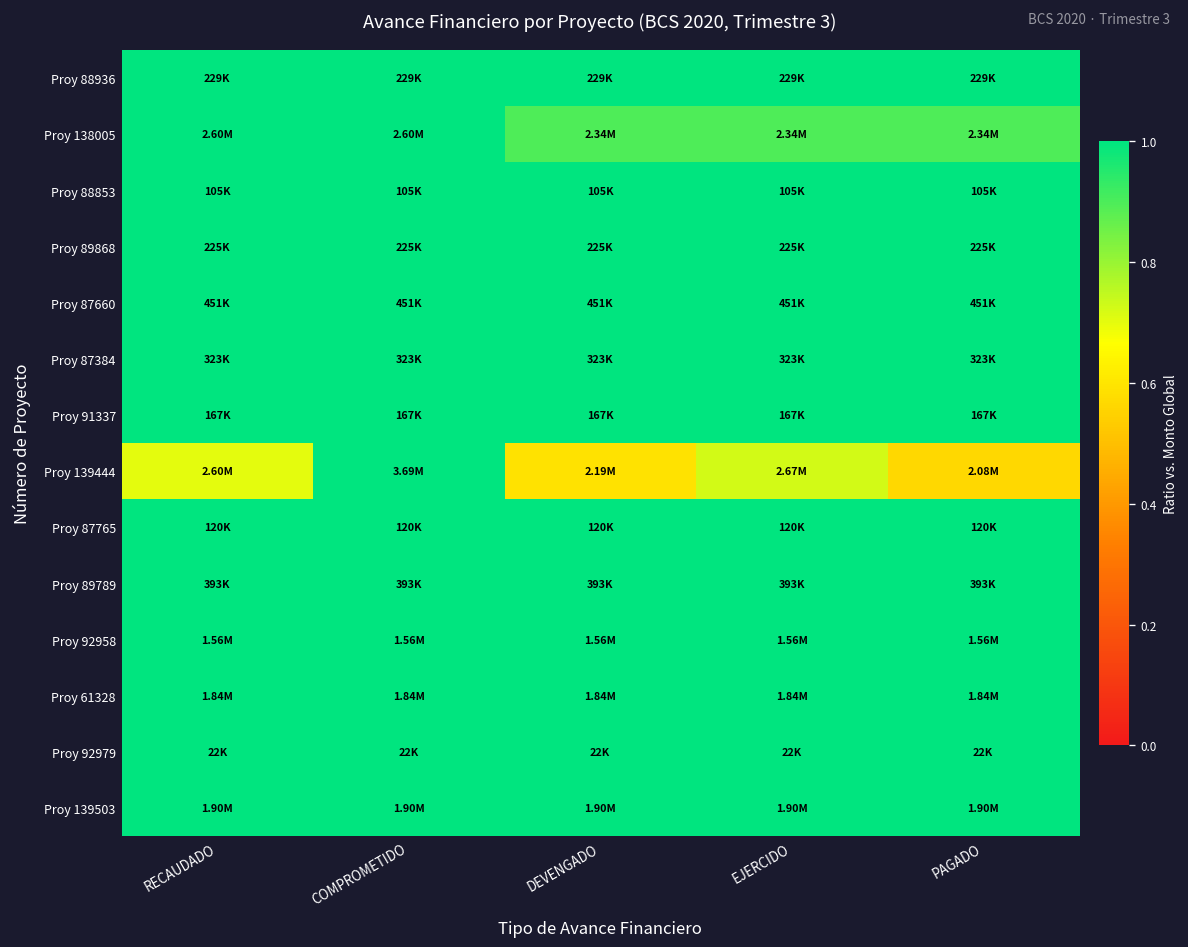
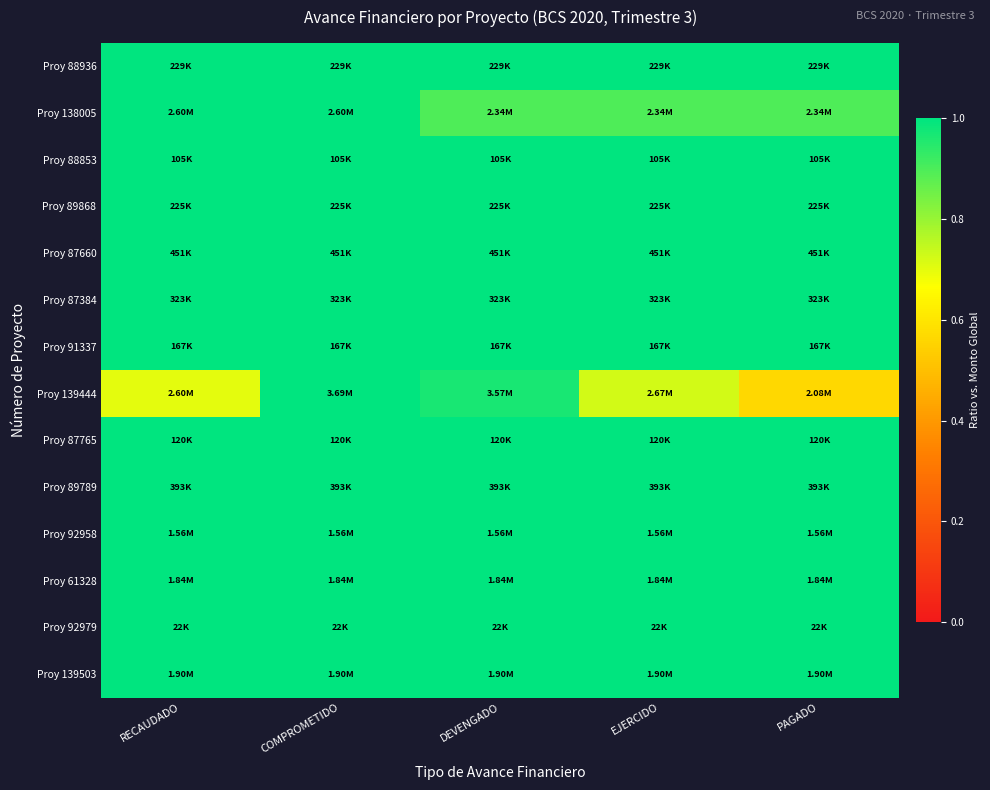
Proy 139444, DEVENGADO: 2.19M -> 3.57M
